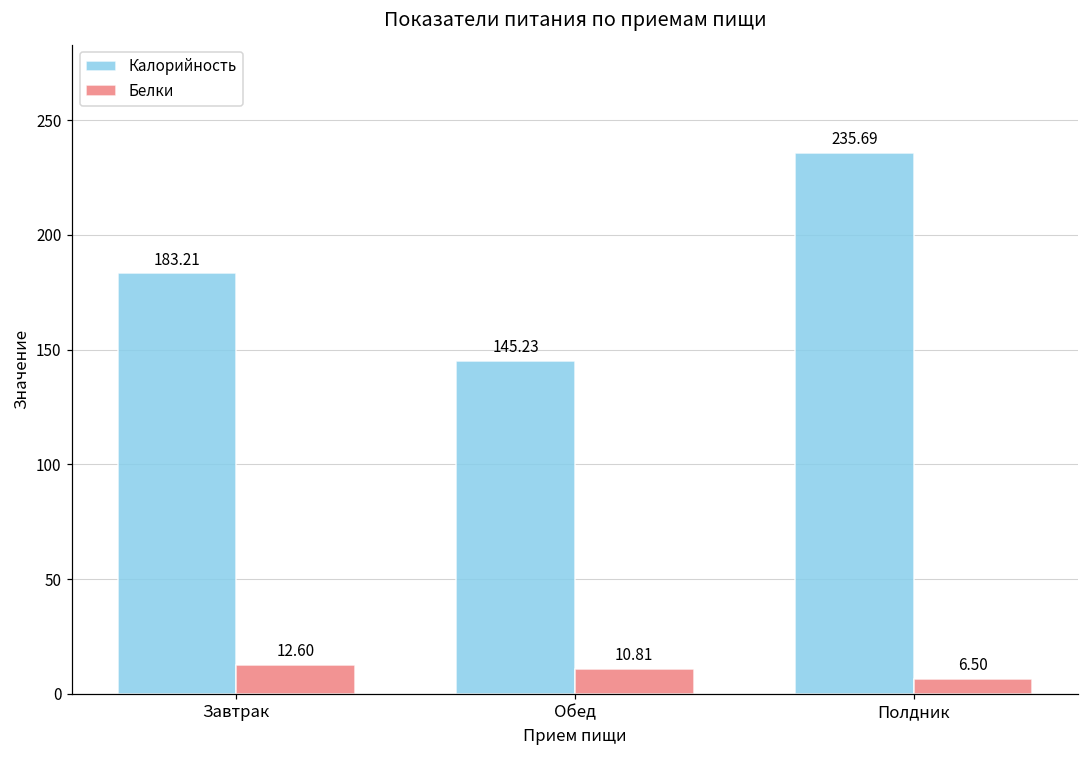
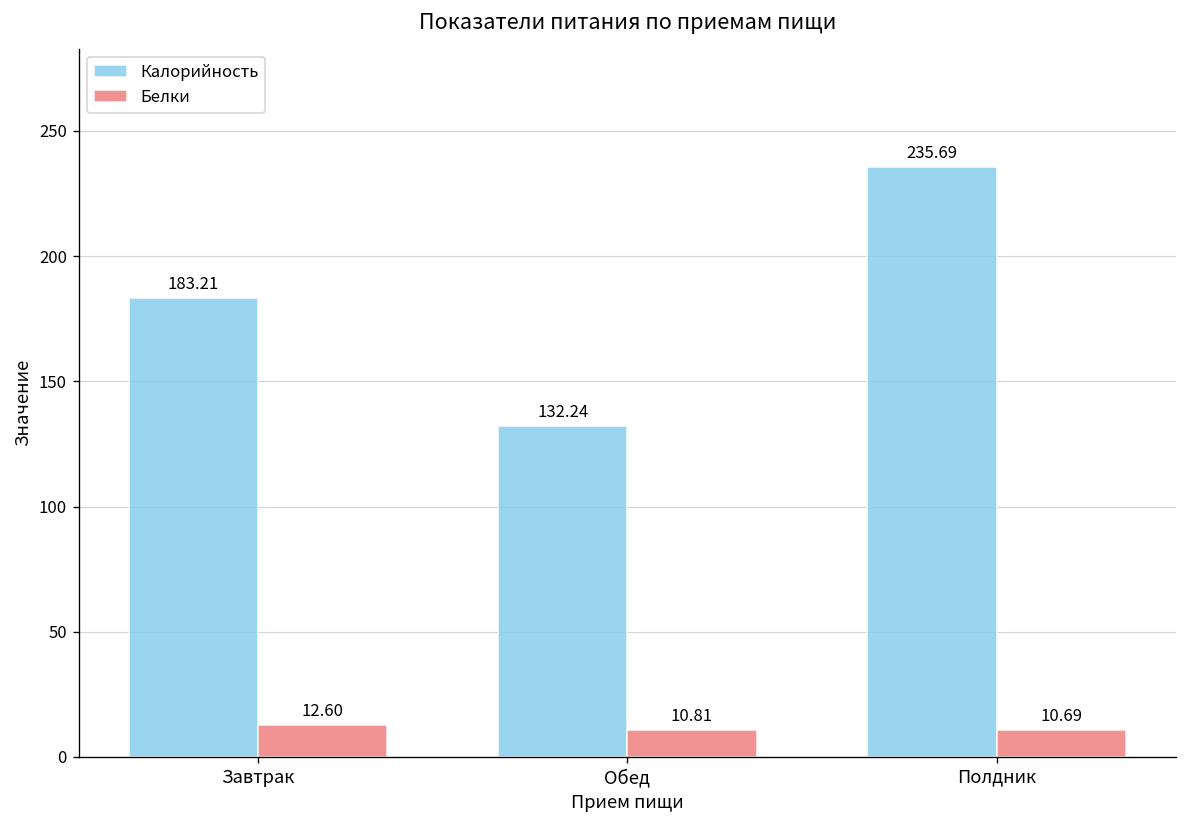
Калорийность, Обед: 145.23 -> 132.24
Белки, Полдник: 6.50 -> 10.69
